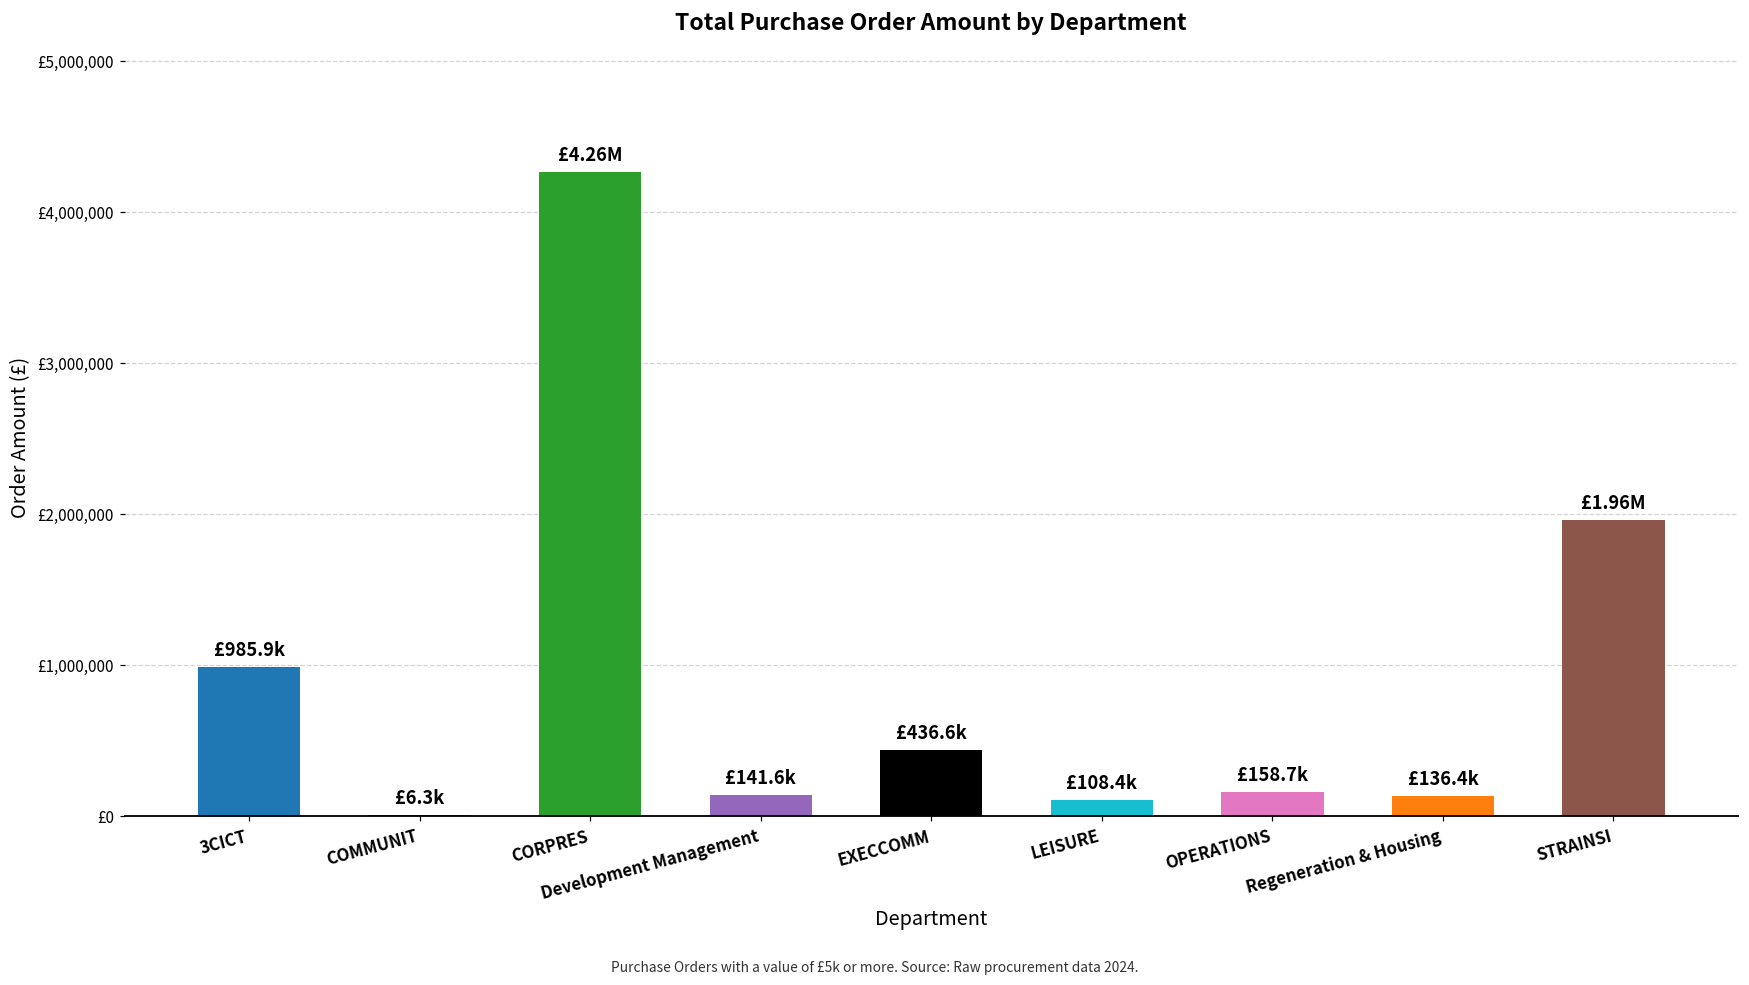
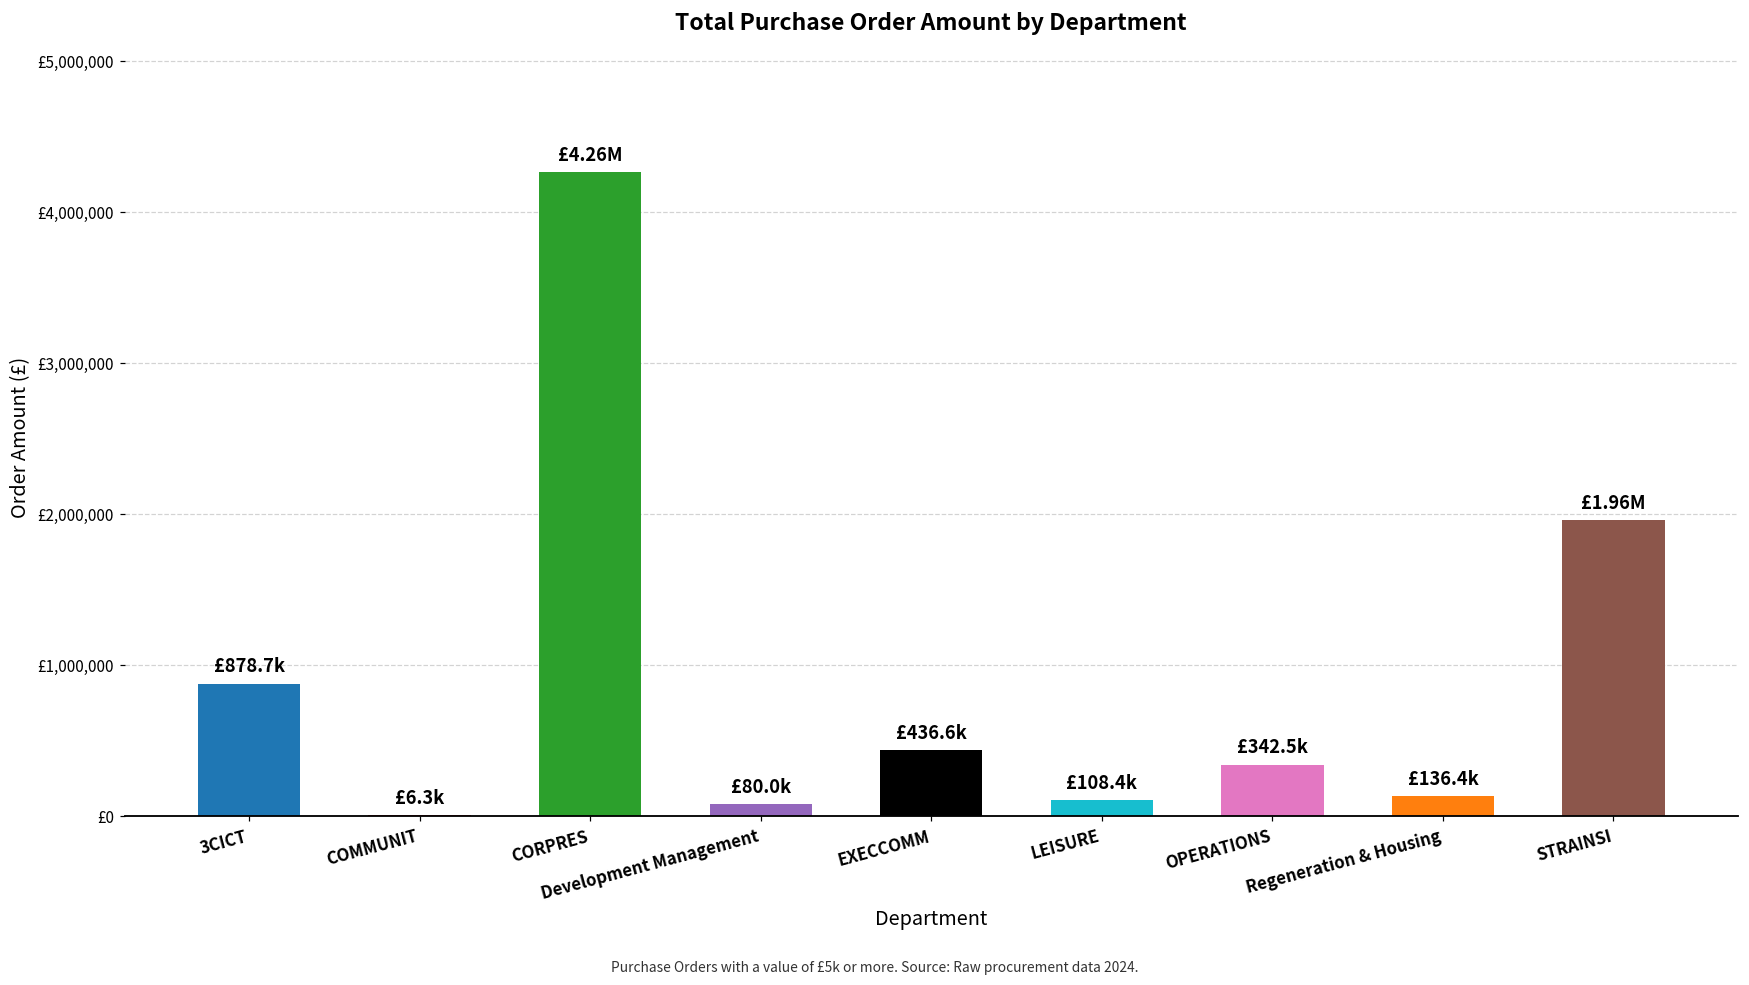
3CICT: £985.9k -> £878.7k
Development Management: £141.6k -> £80.0k
OPERATIONS: £158.7k -> £342.5k
